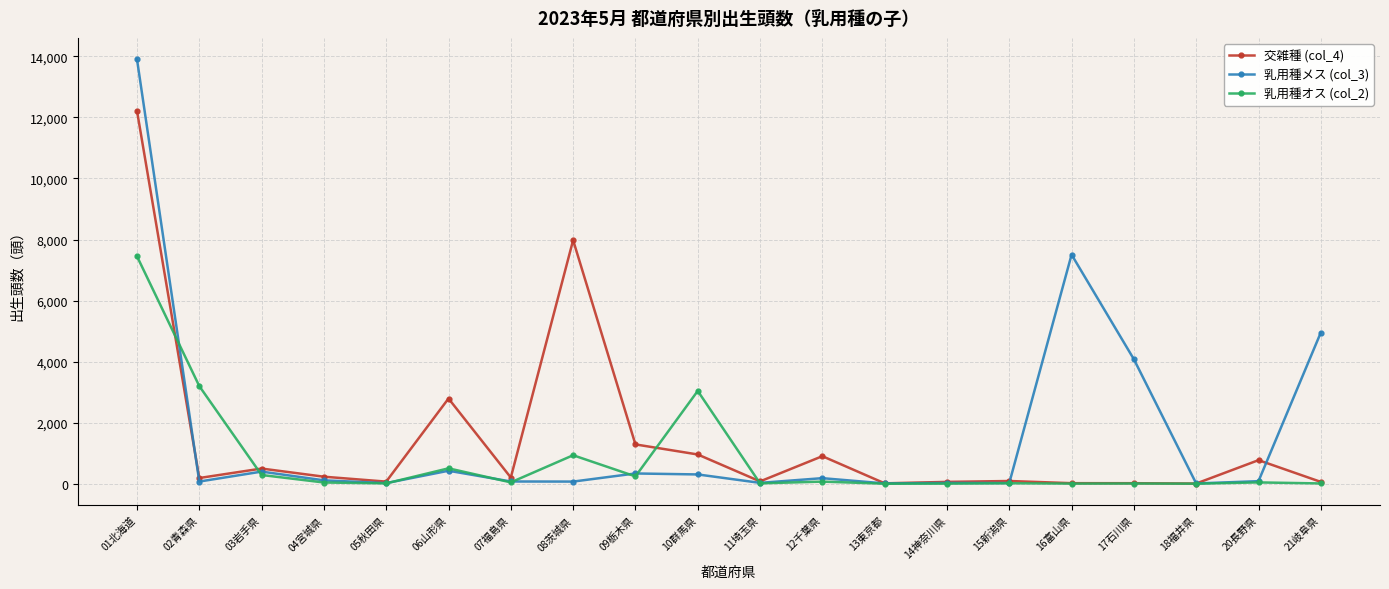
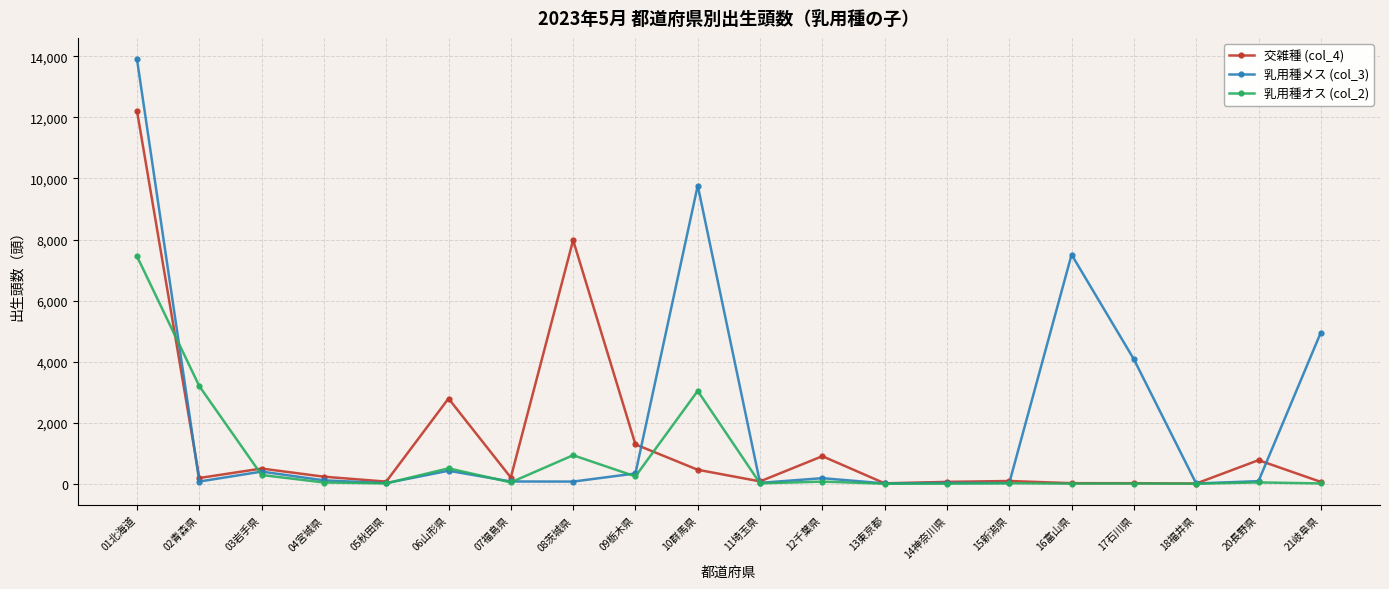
交雑種 (col_4), 10群馬県: 1,000 -> 500
乳用種メス (col_3), 10群馬県: 300 -> 9,800
